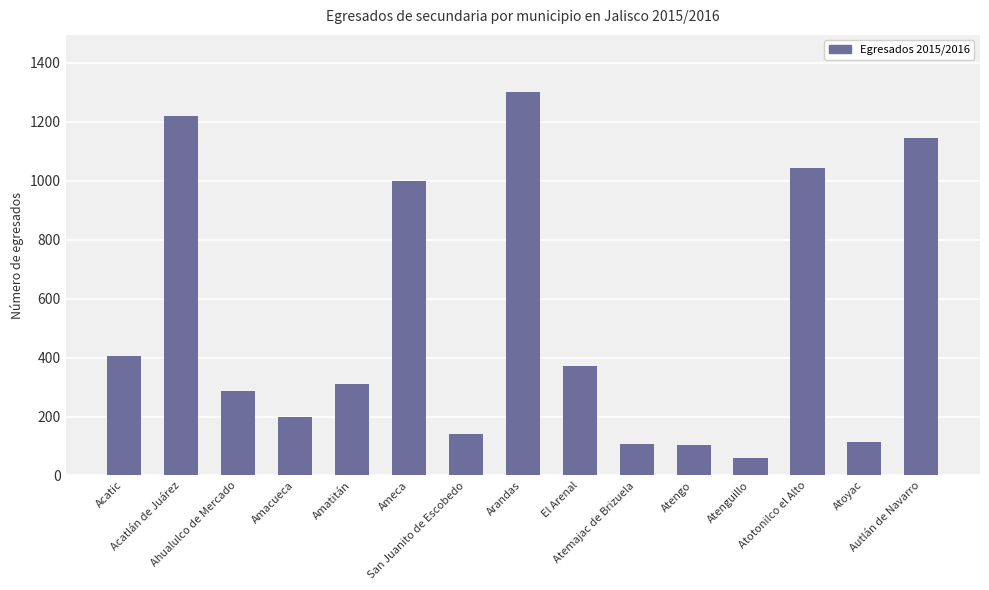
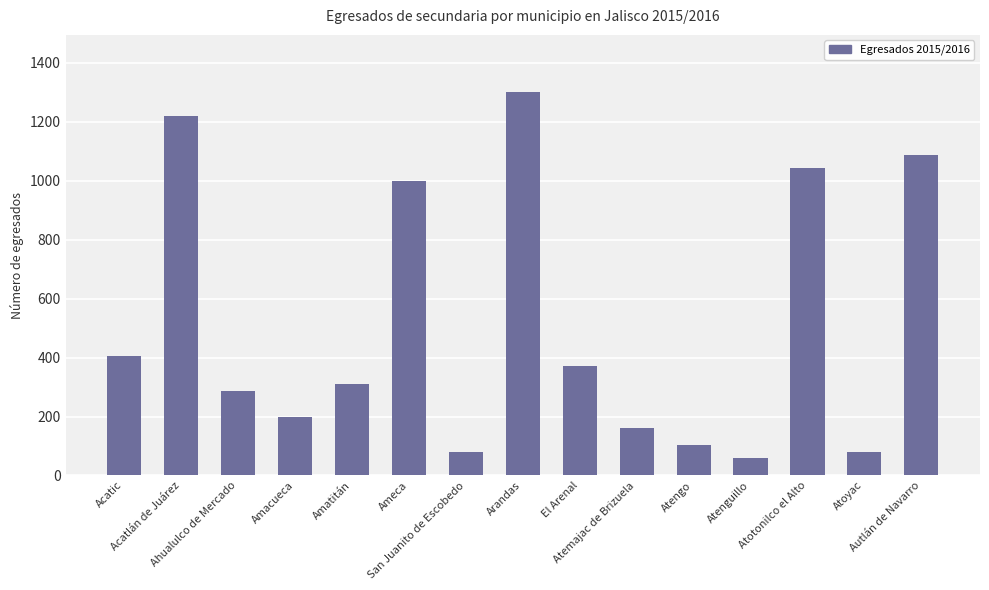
San Juanito de Escobedo: 140 -> 80
Atemajac de Brizuela: 110 -> 160
Atoyac: 110 -> 80
Autlán de Navarro: 1150 -> 1090
